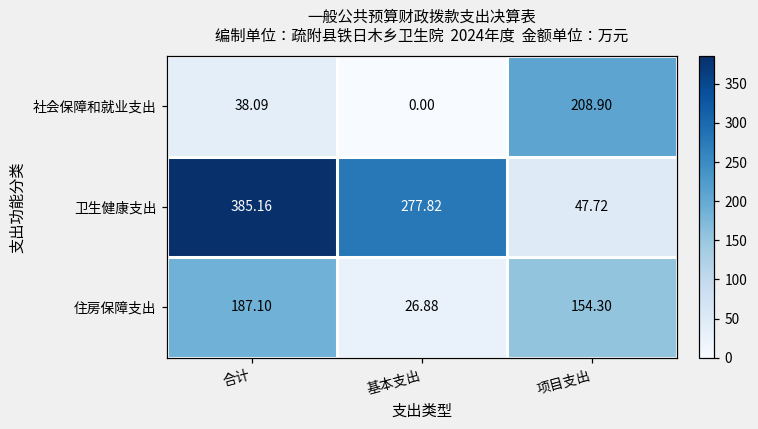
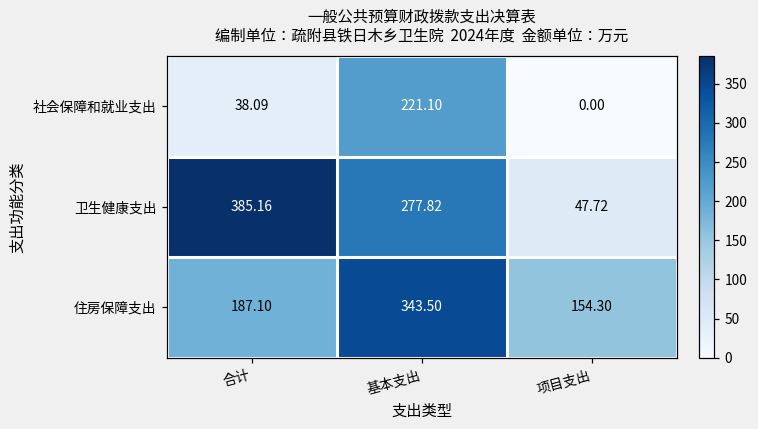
社会保障和就业支出, 基本支出: 0.00 -> 221.10
社会保障和就业支出, 项目支出: 208.90 -> 0.00
住房保障支出, 基本支出: 26.88 -> 343.50
